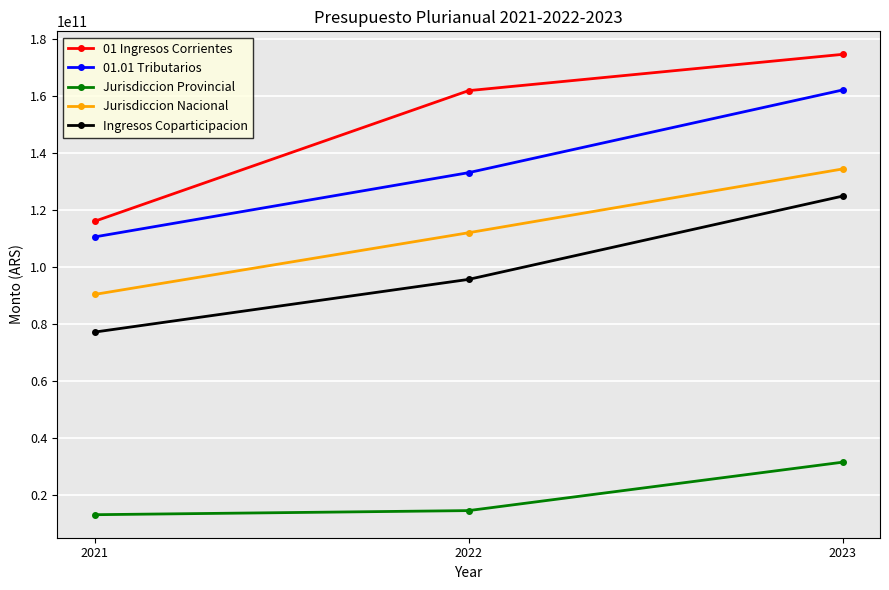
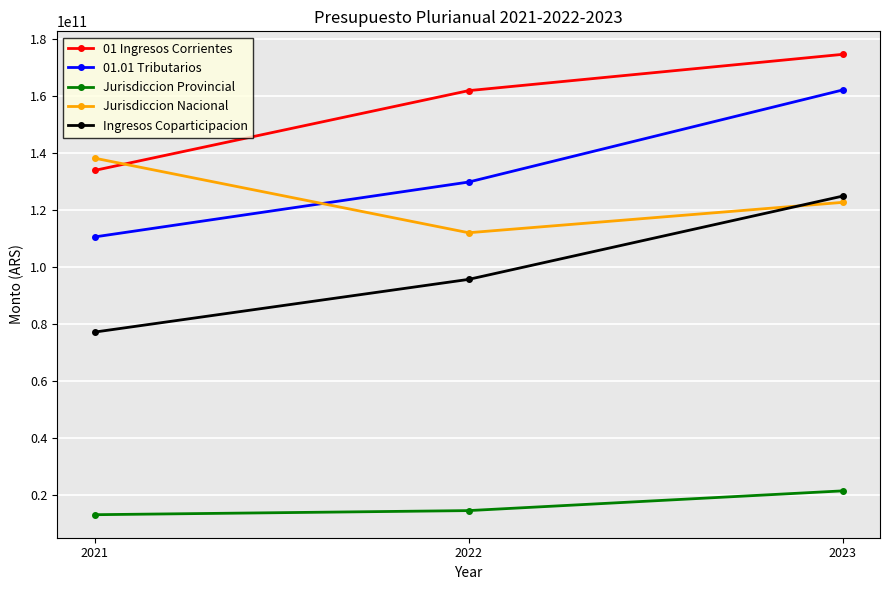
01 Ingresos Corrientes, 2021: 116000000000 -> 134000000000
Jurisdiccion Nacional, 2021: 90000000000 -> 138000000000
01.01 Tributarios, 2022: 133000000000 -> 130000000000
Jurisdiccion Provincial, 2023: 31000000000 -> 21000000000
Jurisdiccion Nacional, 2023: 134000000000 -> 123000000000
